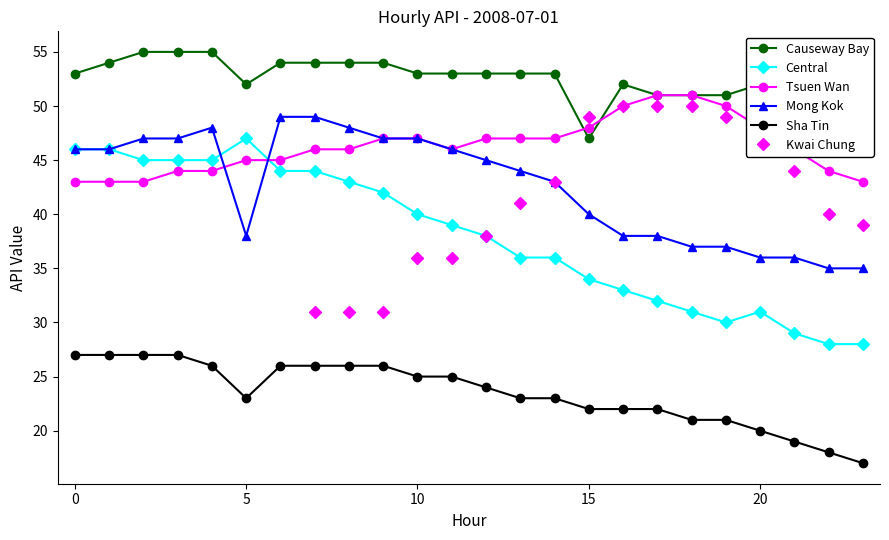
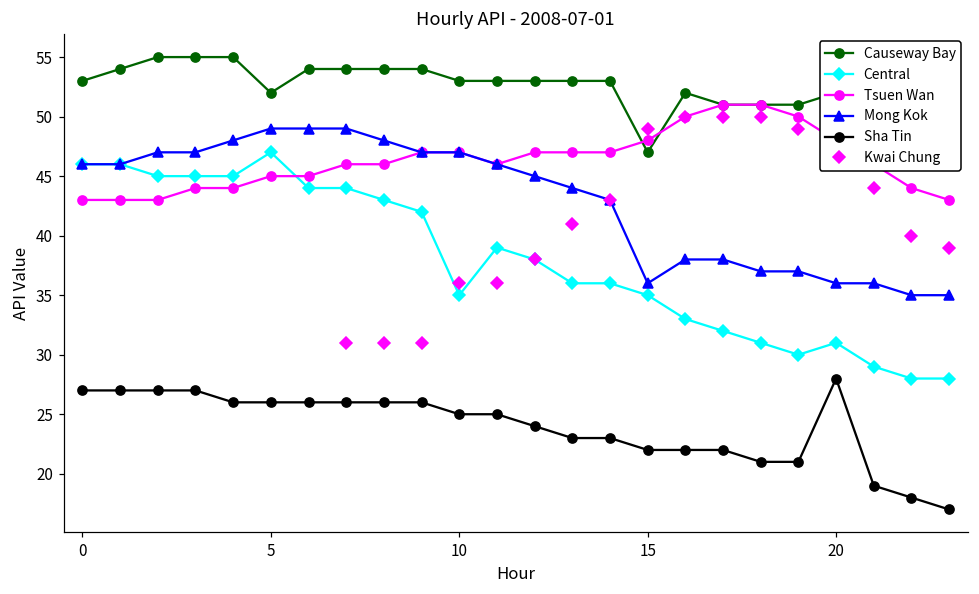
Mong Kok, 5: 38 -> 49
Sha Tin, 5: 23 -> 26
Central, 10: 40 -> 35
Central, 15: 34 -> 35
Mong Kok, 15: 40 -> 36
Sha Tin, 20: 20 -> 28
